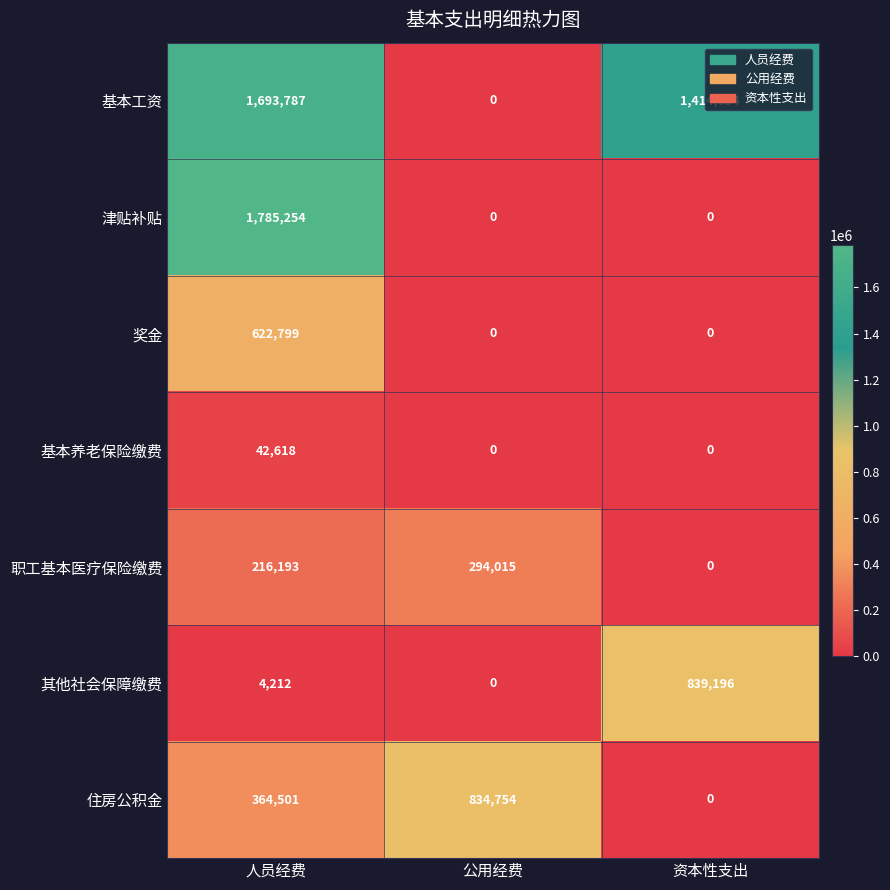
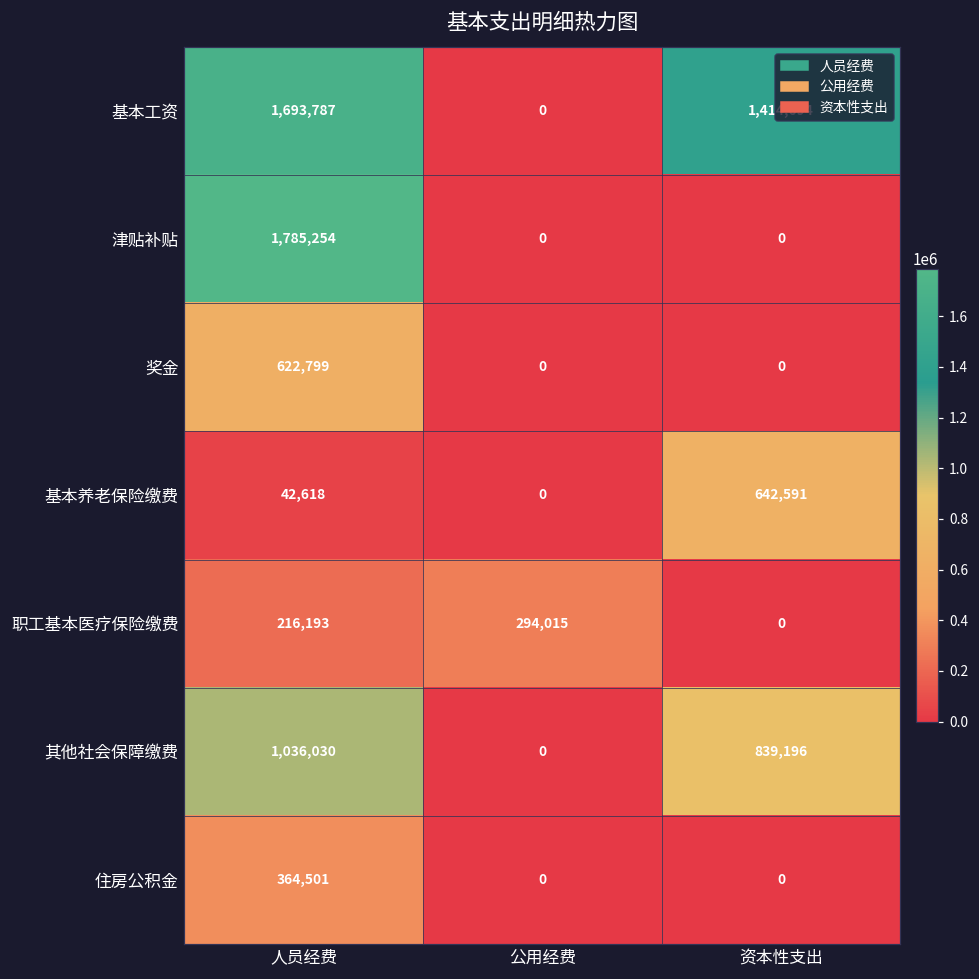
基本养老保险缴费, 资本性支出: 0 -> 642,591
其他社会保障缴费, 人员经费: 4,212 -> 1,036,030
住房公积金, 公用经费: 834,754 -> 0
